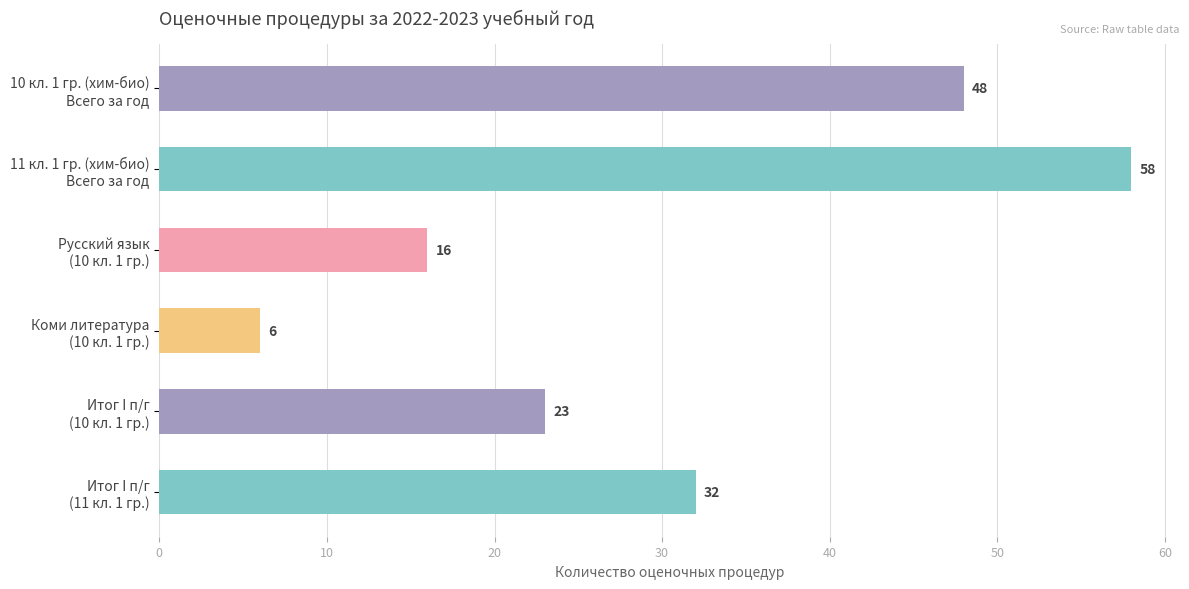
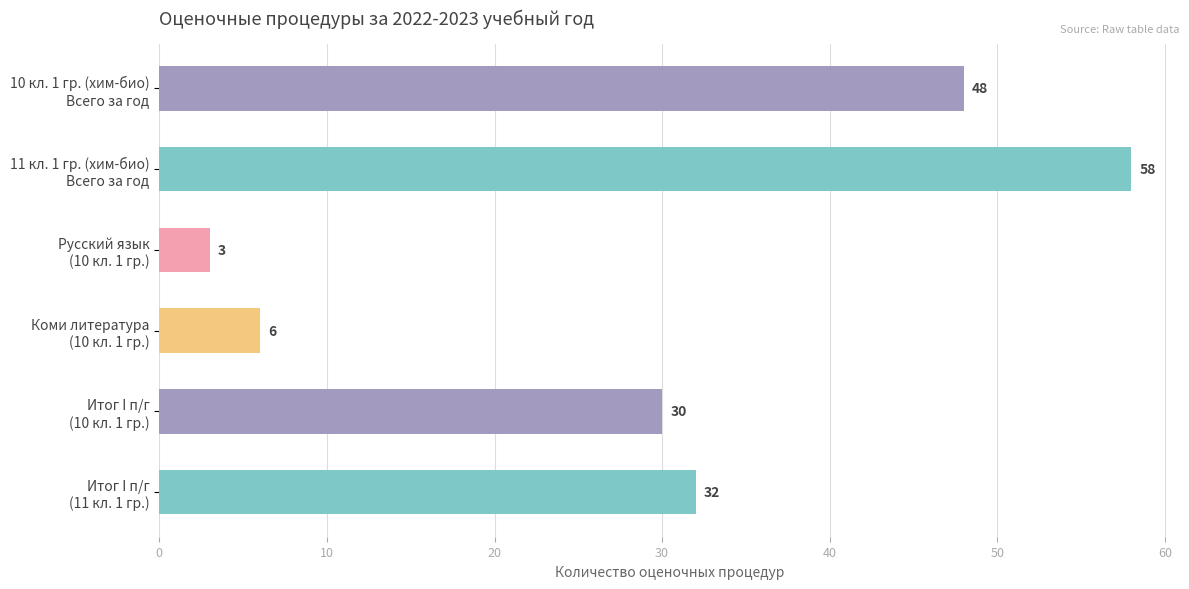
Русский язык (10 кл. 1 гр.): 16 -> 3
Итог I п/г (10 кл. 1 гр.): 23 -> 30
